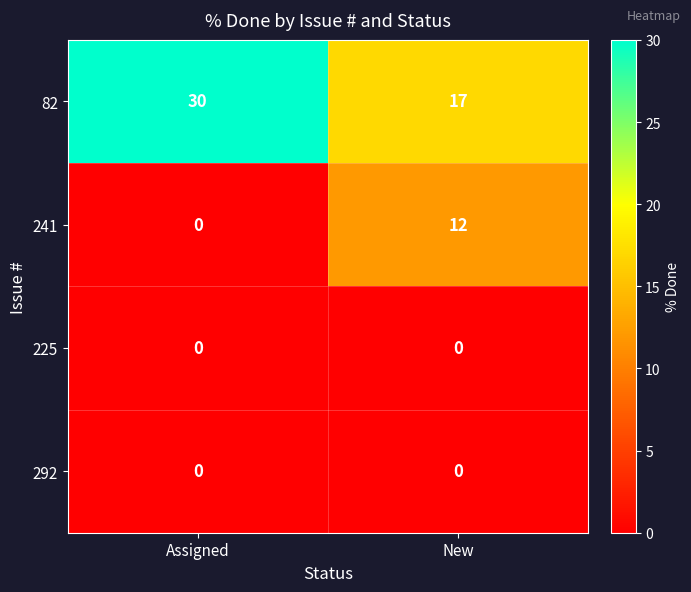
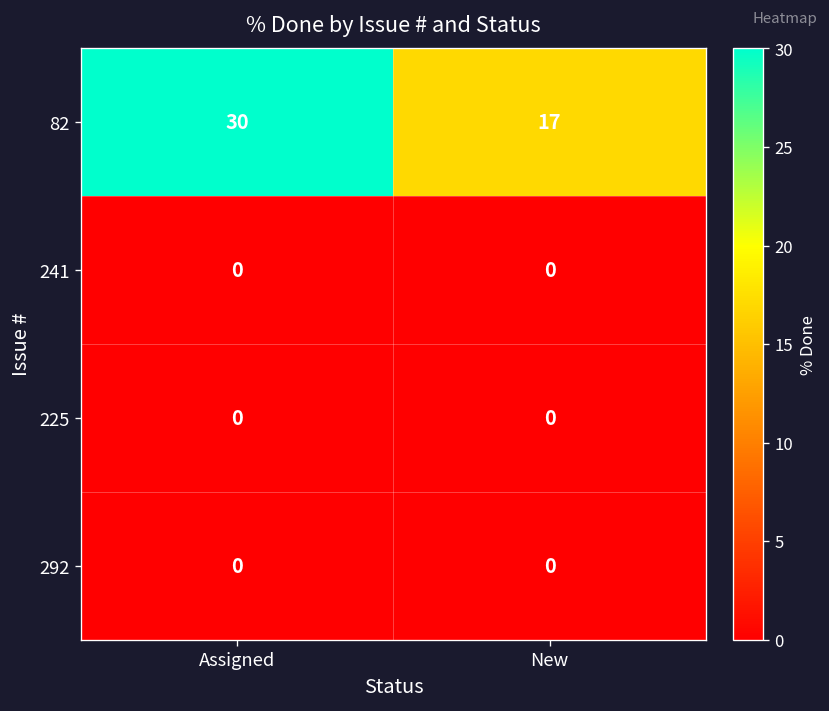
241, New: 12 -> 0
